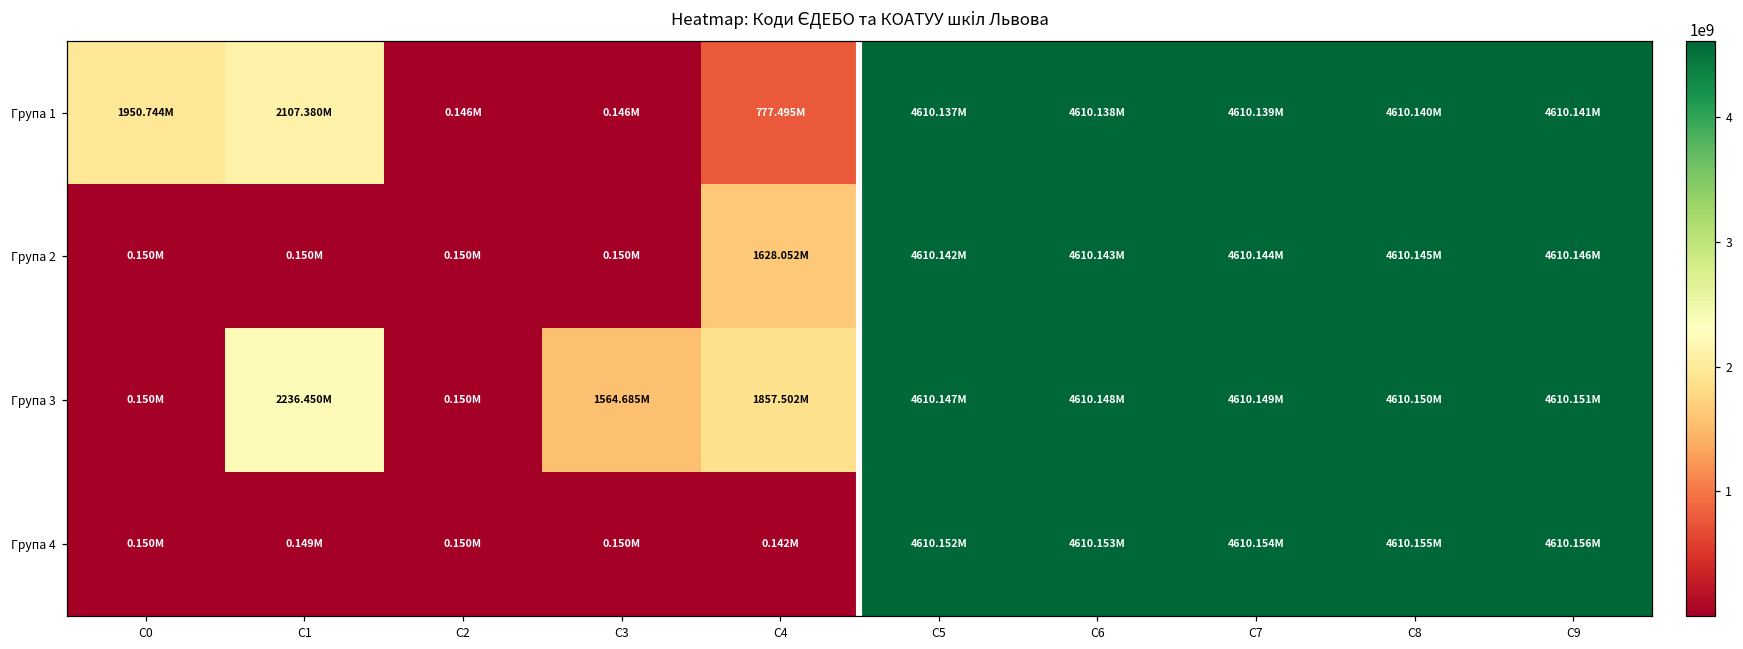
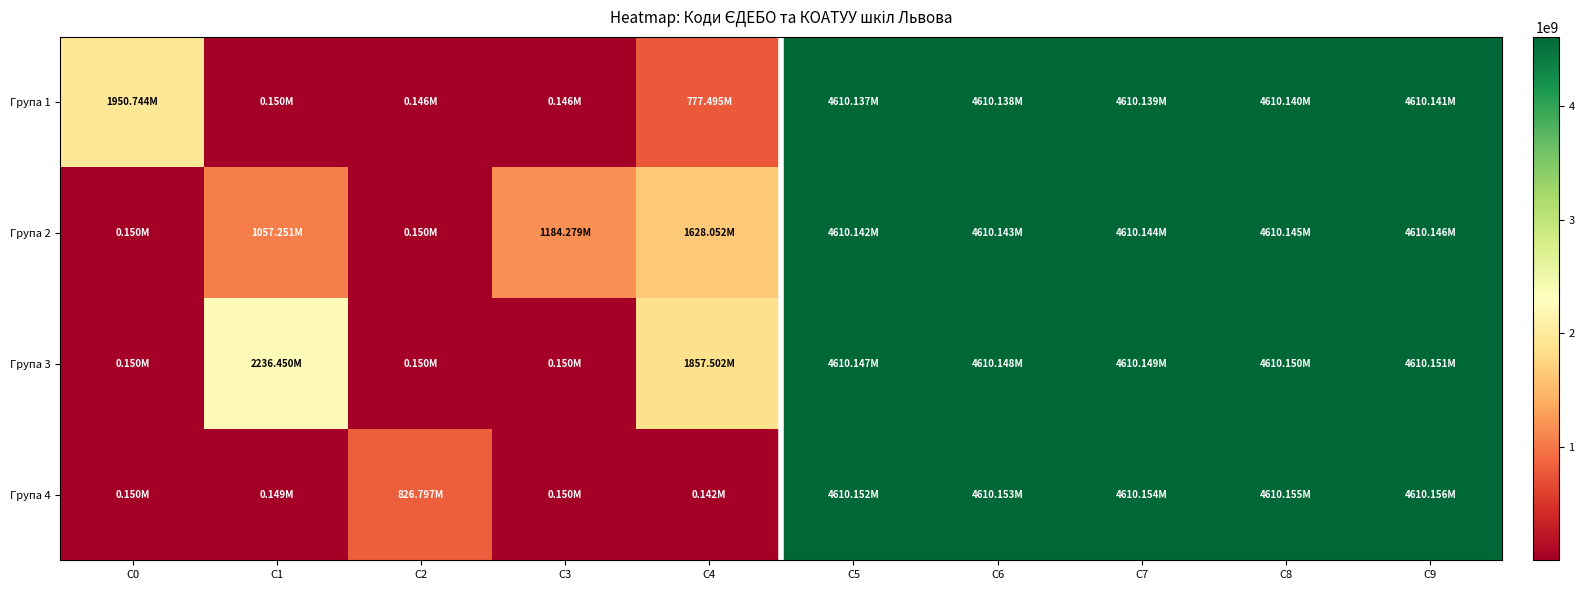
Група 1, C1: 2107.380M -> 0.150M
Група 2, C1: 0.150M -> 1057.251M
Група 2, C3: 0.150M -> 1184.279M
Група 3, C3: 1564.685M -> 0.150M
Група 4, C2: 0.150M -> 826.797M
